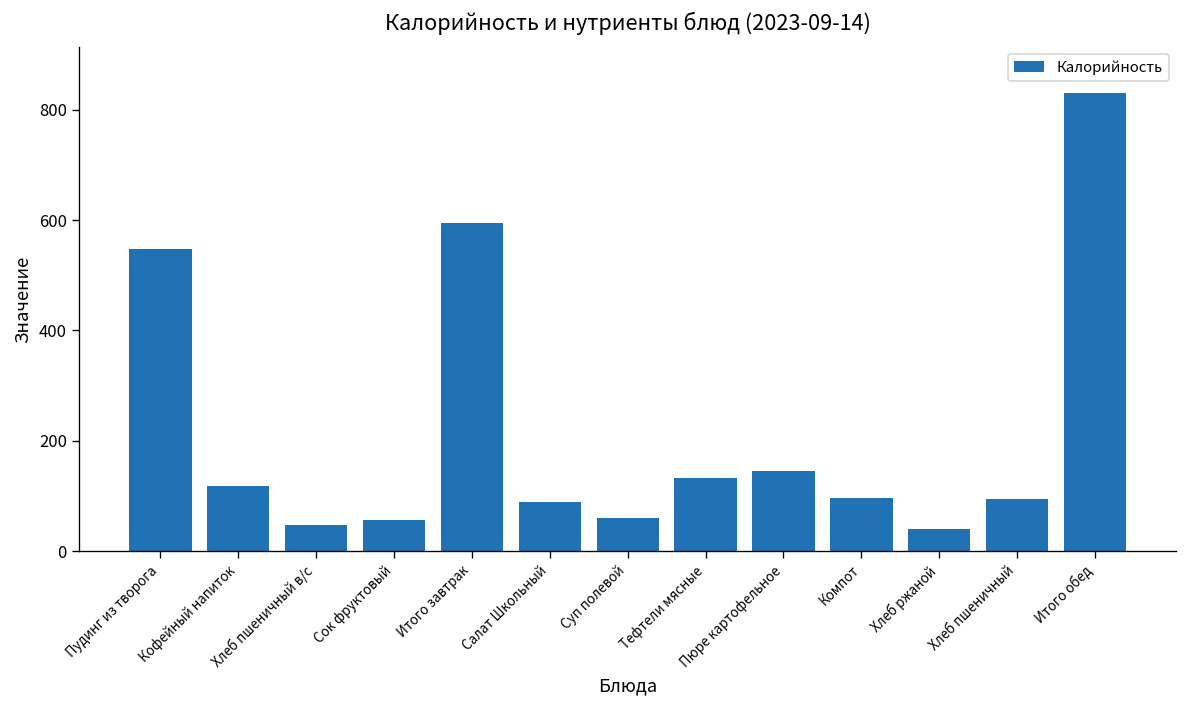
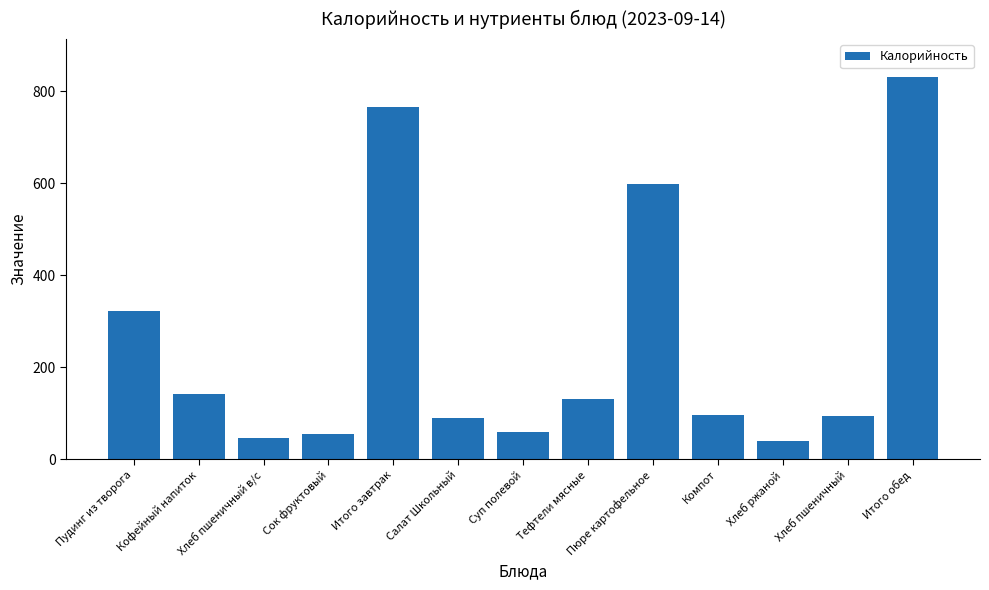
Пудинг из творога: 550 -> 320
Кофейный напиток: 120 -> 140
Итого завтрак: 600 -> 770
Пюре картофельное: 150 -> 600
